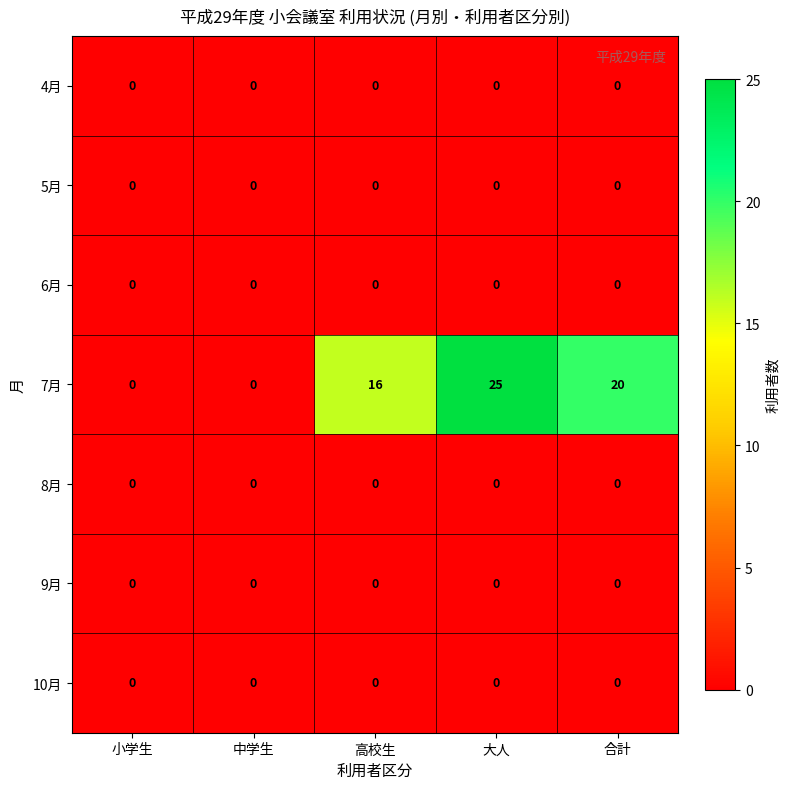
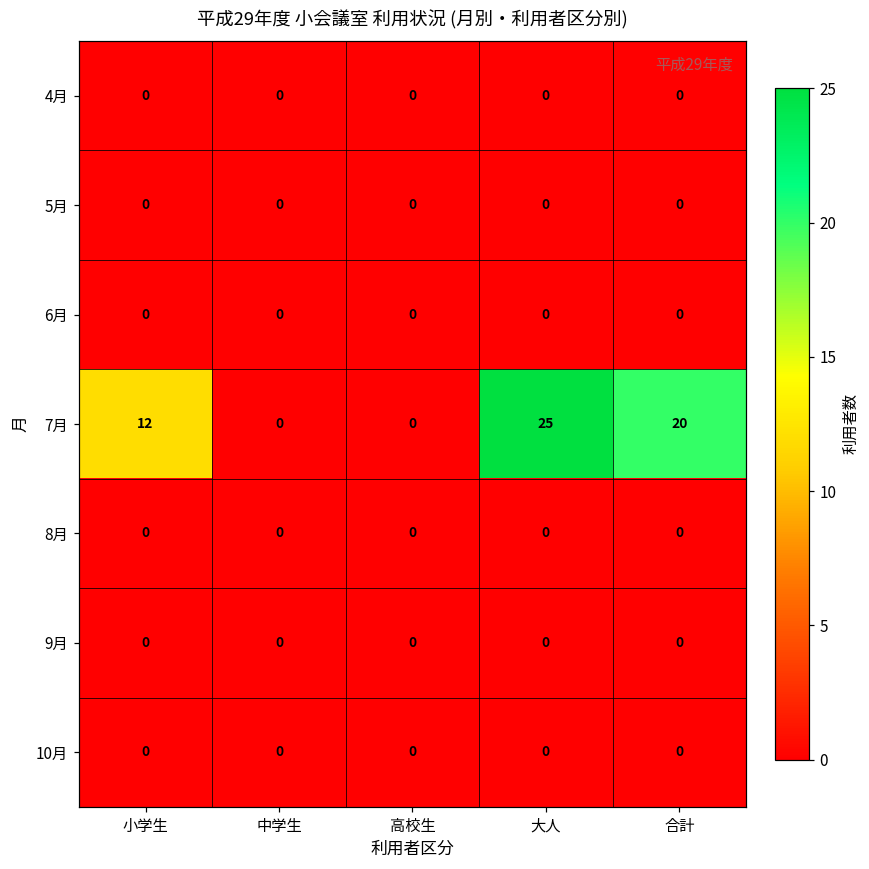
7月, 小学生: 0 -> 12
7月, 高校生: 16 -> 0
